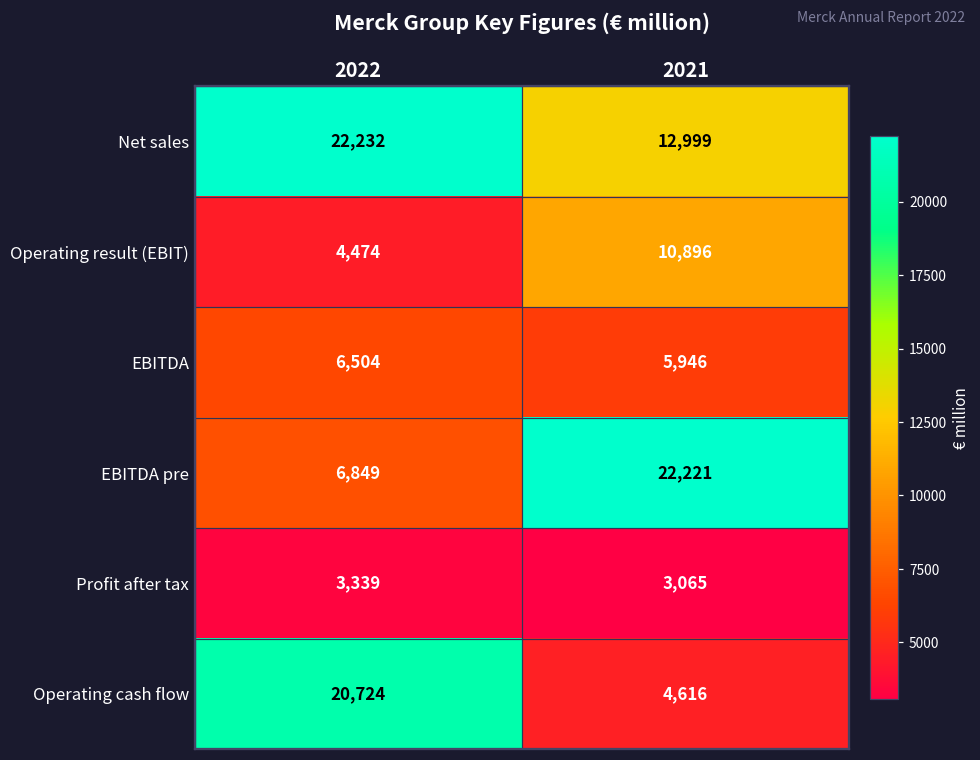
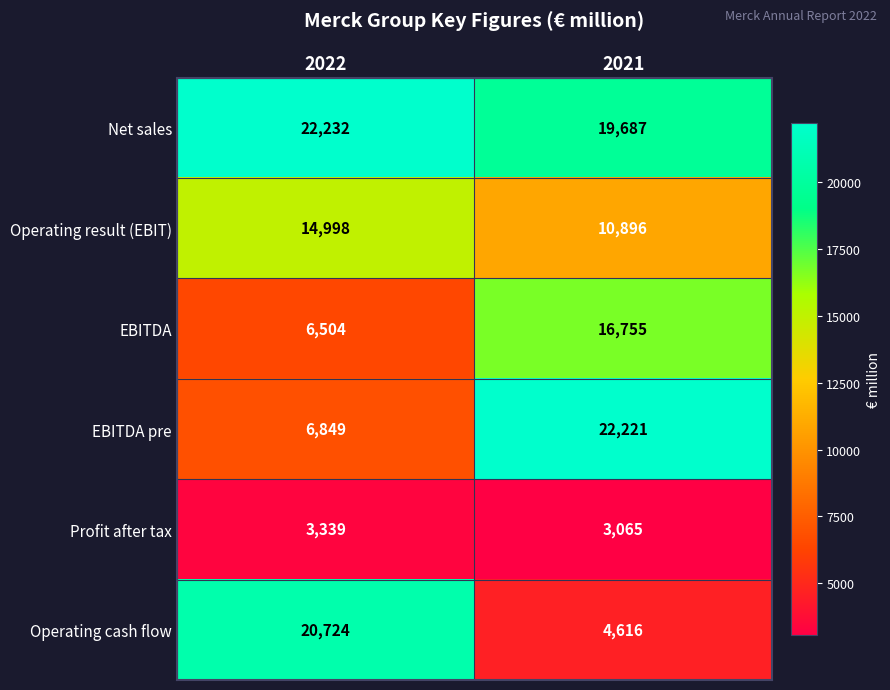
Net sales, 2021: 12,999 -> 19,687
Operating result (EBIT), 2022: 4,474 -> 14,998
EBITDA, 2021: 5,946 -> 16,755
